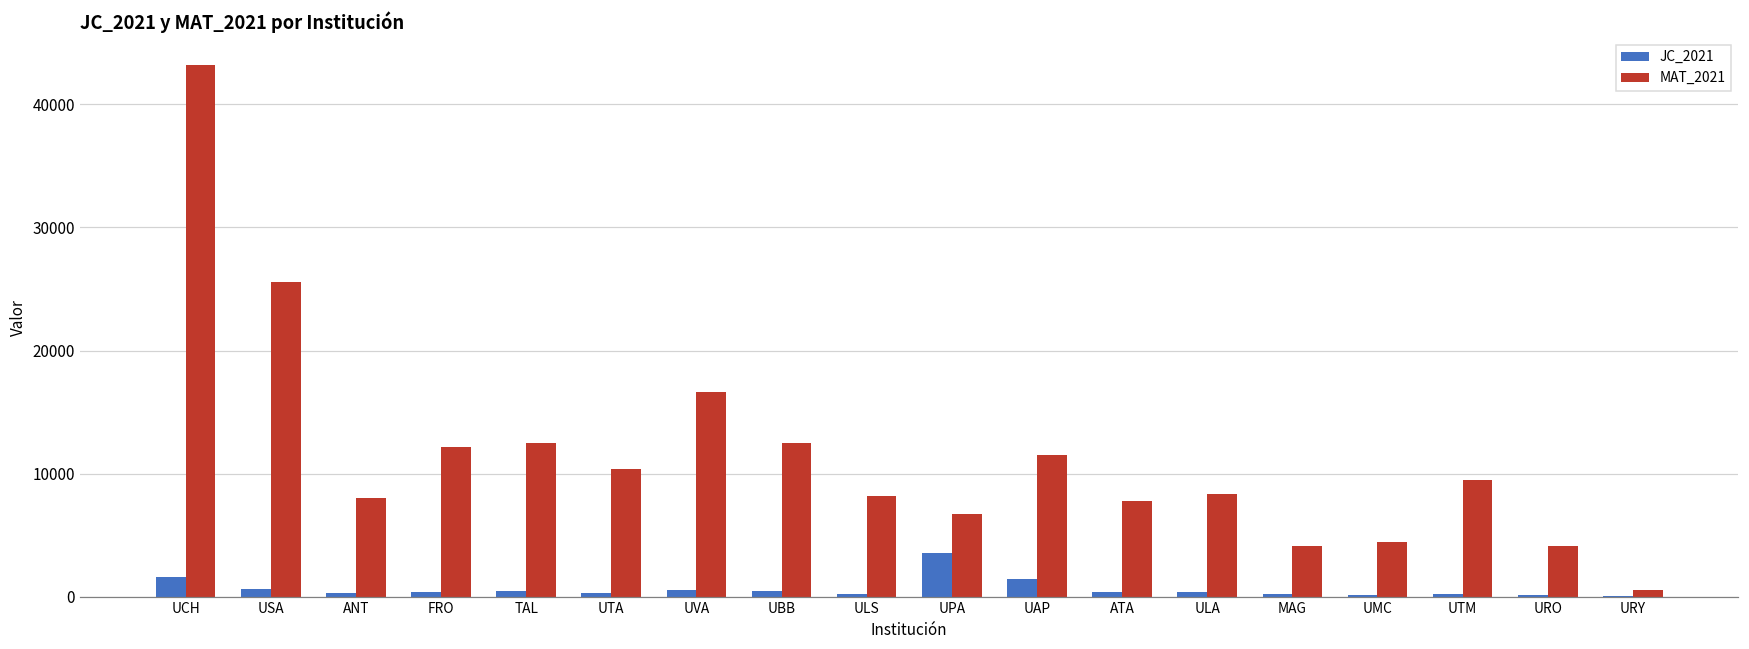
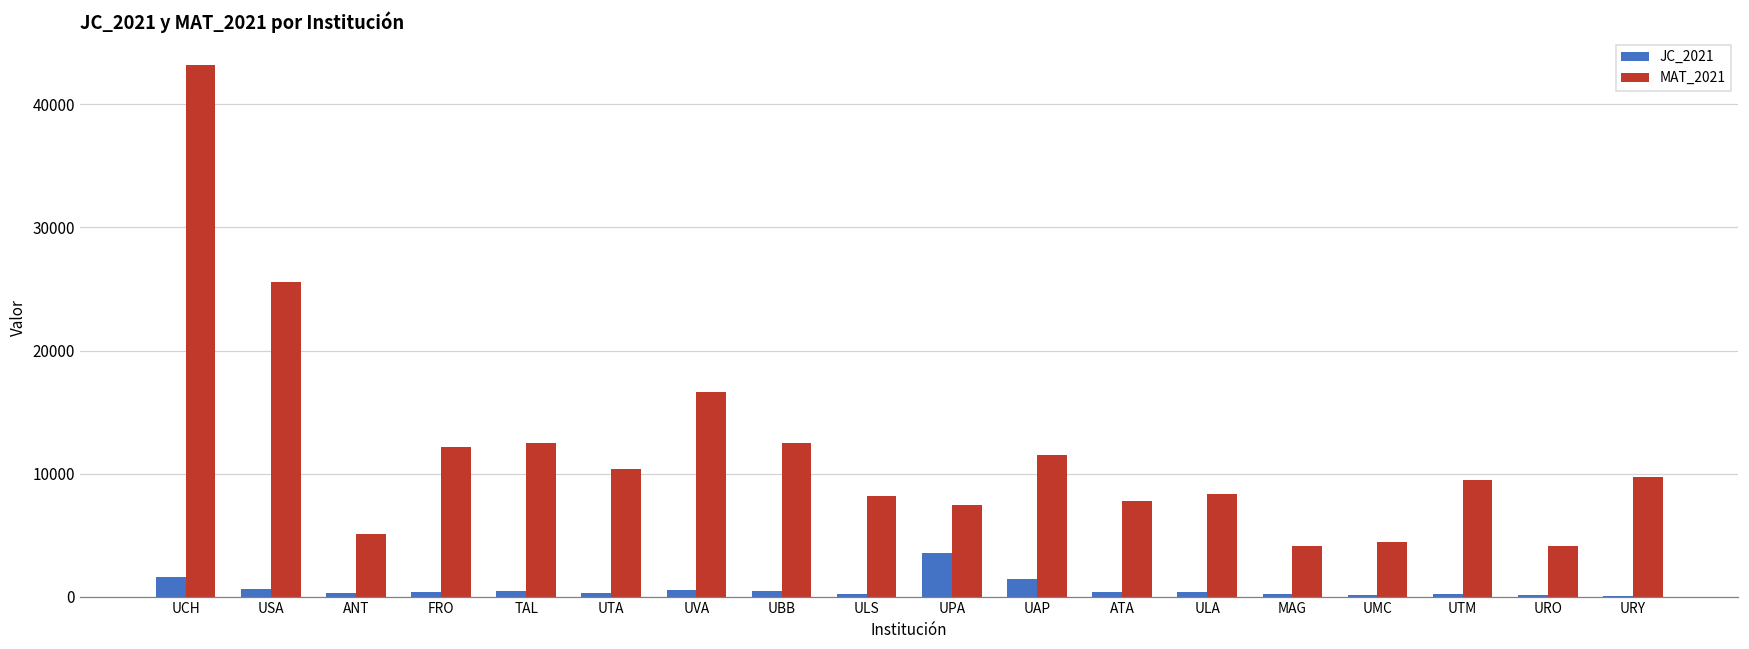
MAT_2021, ANT: 8000 -> 5100
MAT_2021, UPA: 6800 -> 7500
MAT_2021, URY: 600 -> 9700
